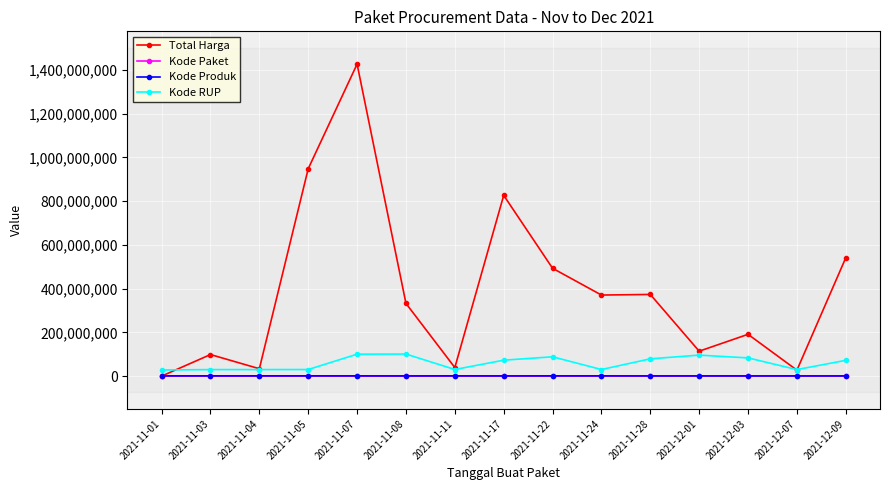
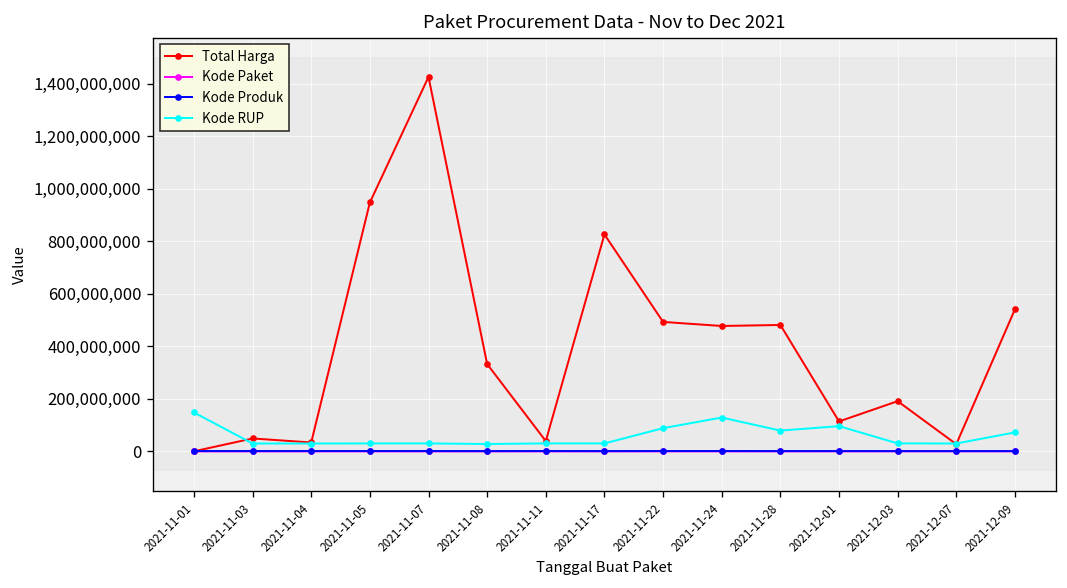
Kode RUP, 2021-11-01: 30,000,000 -> 150,000,000
Total Harga, 2021-11-03: 100,000,000 -> 50,000,000
Kode RUP, 2021-11-07: 100,000,000 -> 30,000,000
Kode RUP, 2021-11-08: 100,000,000 -> 30,000,000
Kode RUP, 2021-11-17: 70,000,000 -> 30,000,000
Total Harga, 2021-11-24: 370,000,000 -> 480,000,000
Kode RUP, 2021-11-24: 30,000,000 -> 130,000,000
Total Harga, 2021-11-28: 370,000,000 -> 480,000,000
Kode RUP, 2021-12-03: 80,000,000 -> 30,000,000
